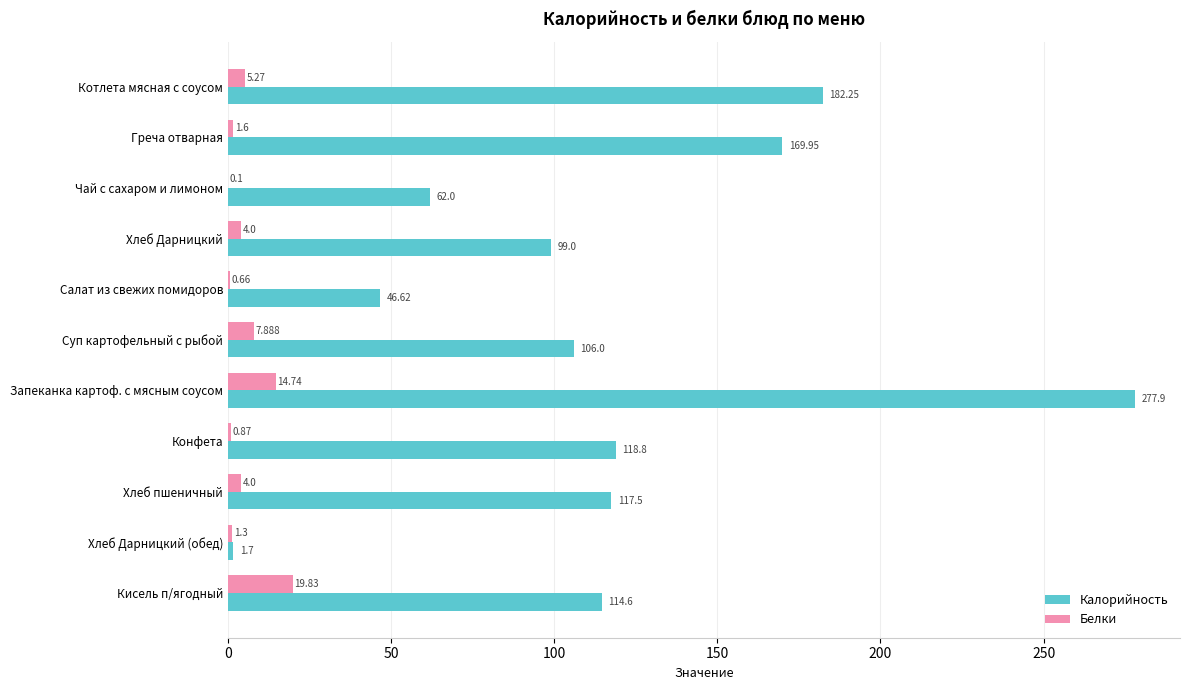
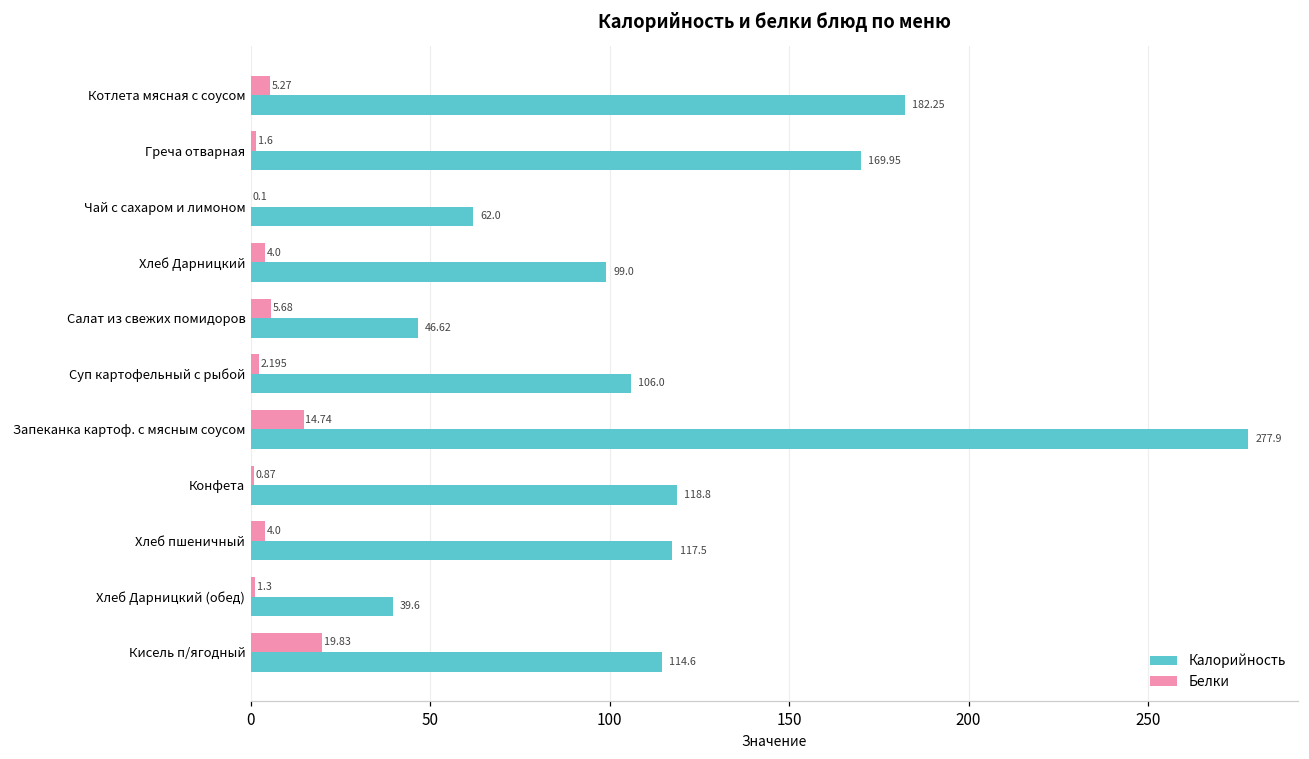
Белки, Салат из свежих помидоров: 0.66 -> 5.68
Белки, Суп картофельный с рыбой: 7.888 -> 2.195
Калорийность, Хлеб Дарницкий (обед): 1.7 -> 39.6
